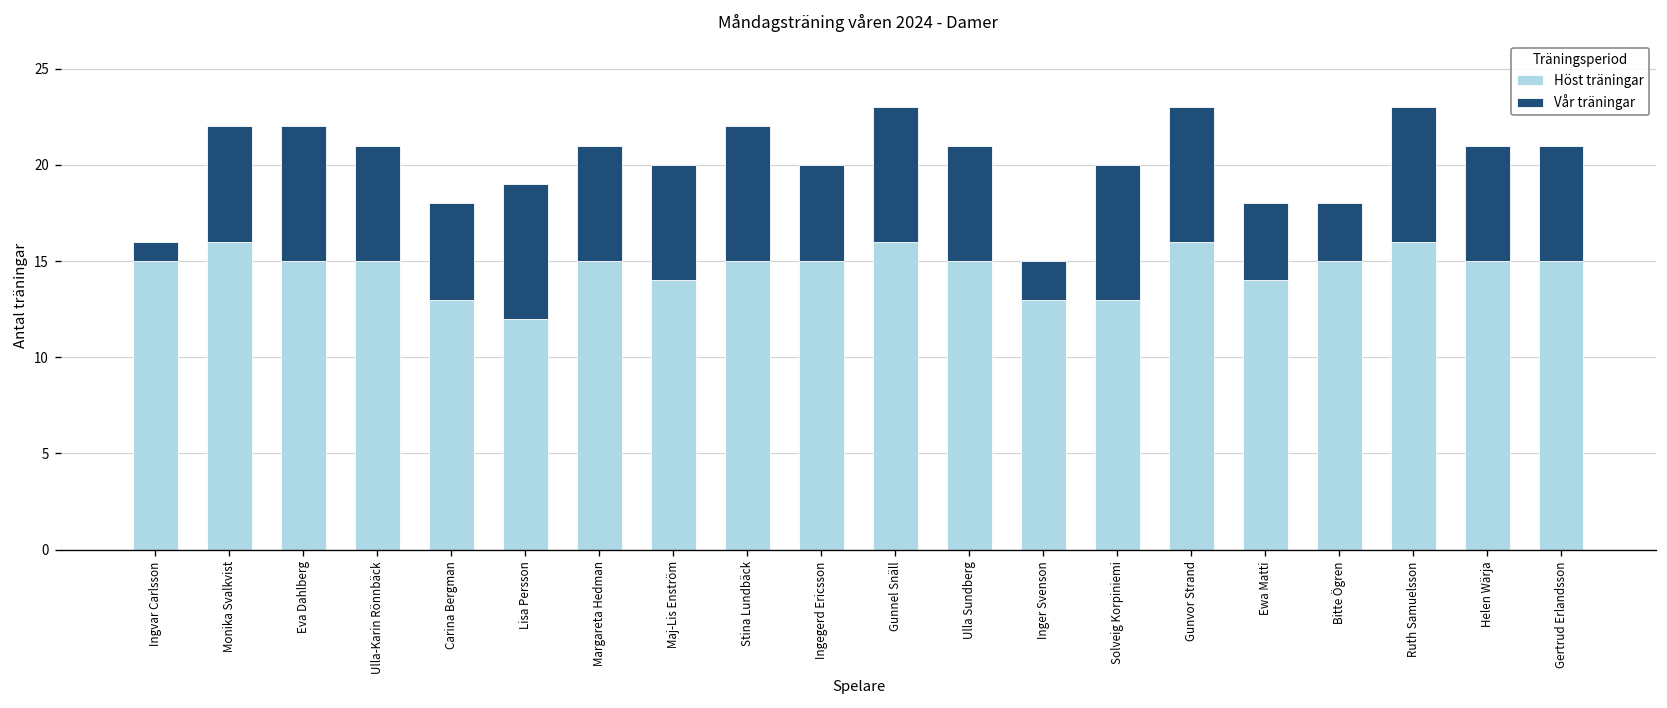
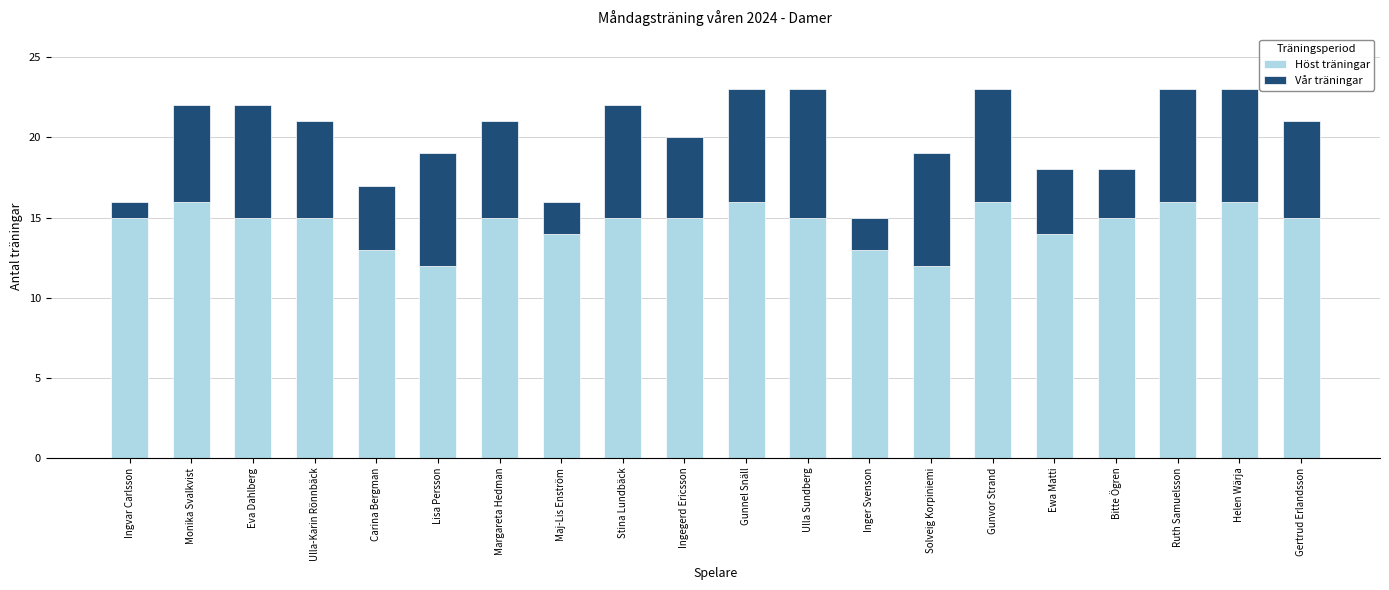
Vår träningar, Carina Bergman: 5 -> 4
Vår träningar, Maj-Lis Enström: 6 -> 2
Vår träningar, Ulla Sundberg: 6 -> 8
Höst träningar, Solveig Korpiniemi: 13 -> 12
Höst träningar, Helen Wärja: 15 -> 16
Vår träningar, Helen Wärja: 6 -> 7
